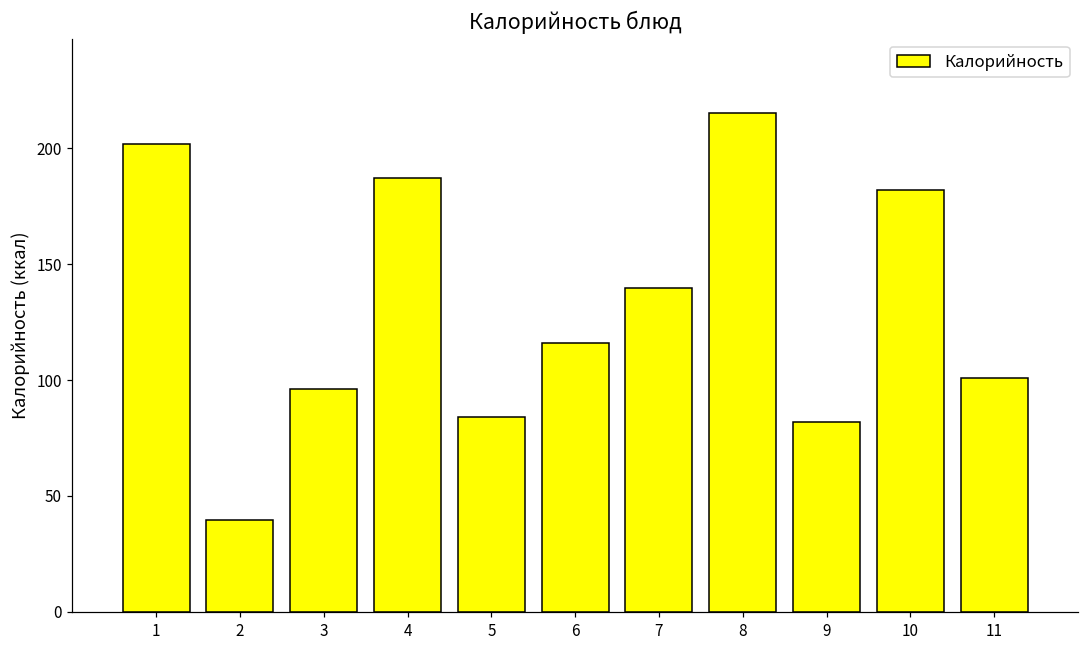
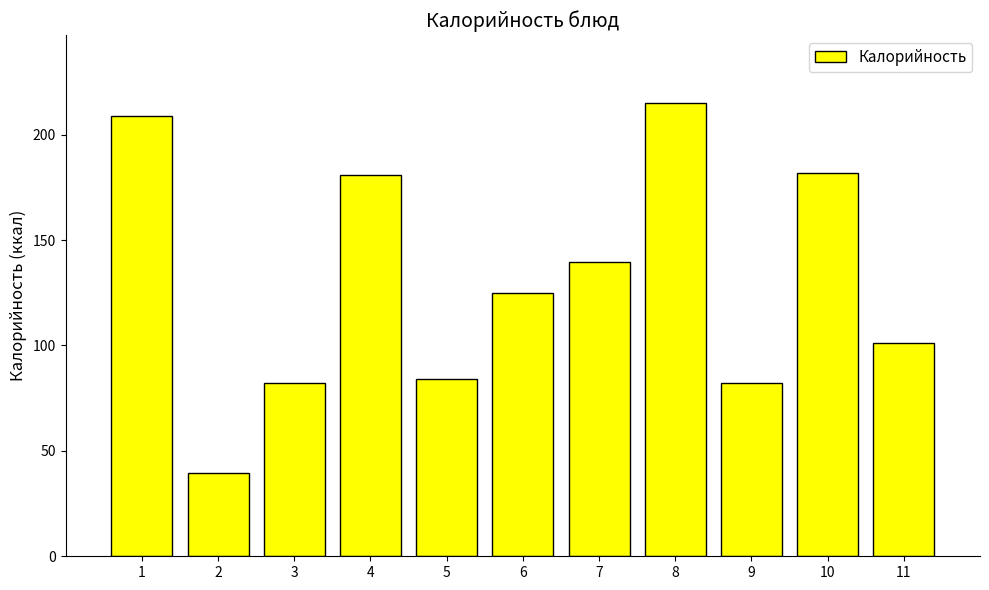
1: 202 -> 209
3: 96 -> 82
4: 187 -> 181
6: 116 -> 125
